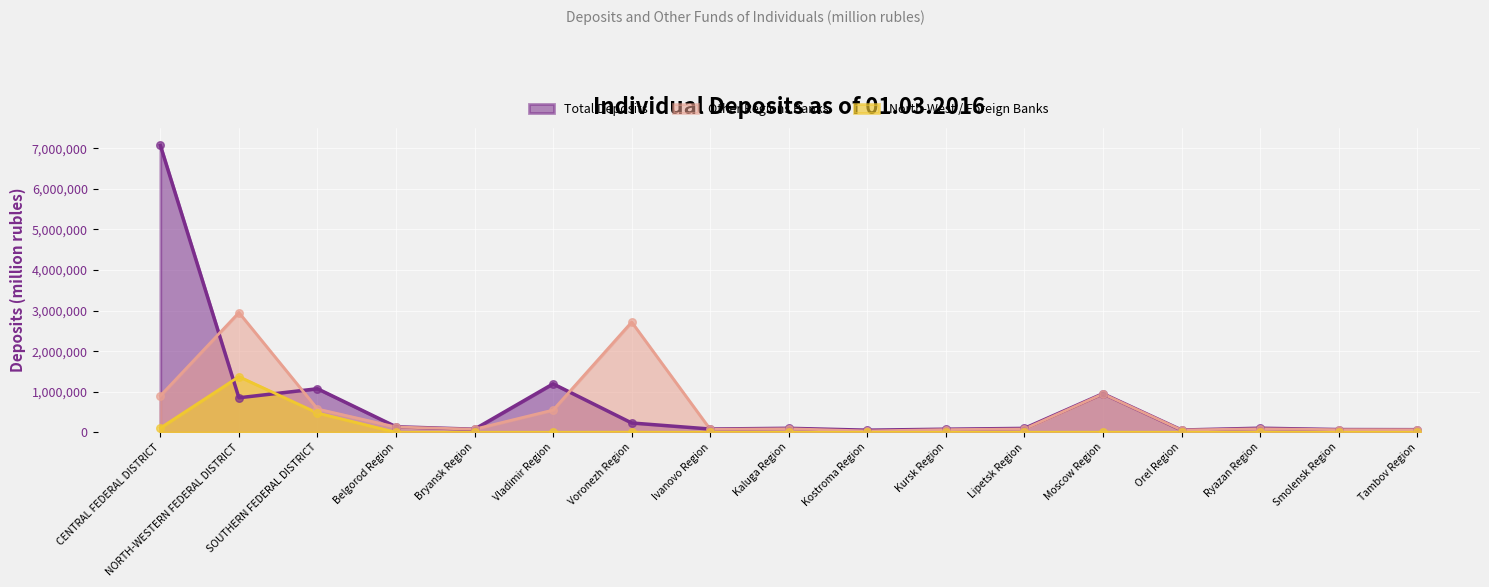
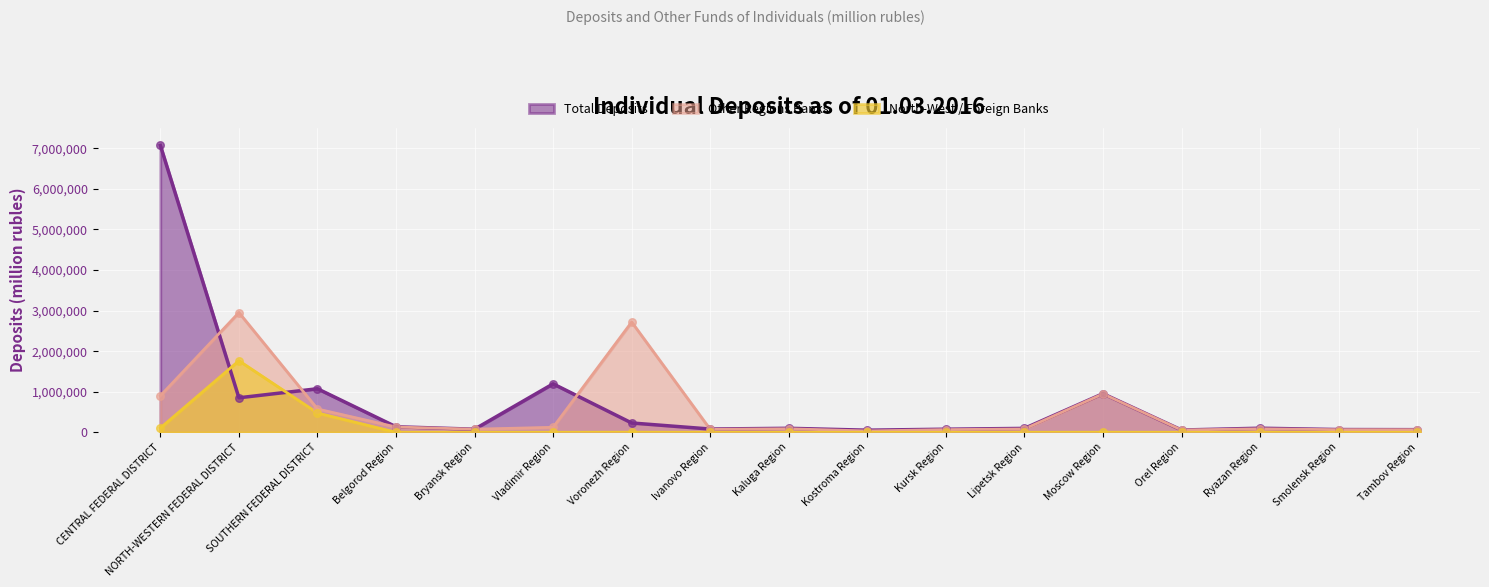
North-West / Foreign Banks, NORTH-WESTERN FEDERAL DISTRICT: 1,400,000 -> 1,800,000
Other Regions Banks, Vladimir Region: 500,000 -> 100,000
